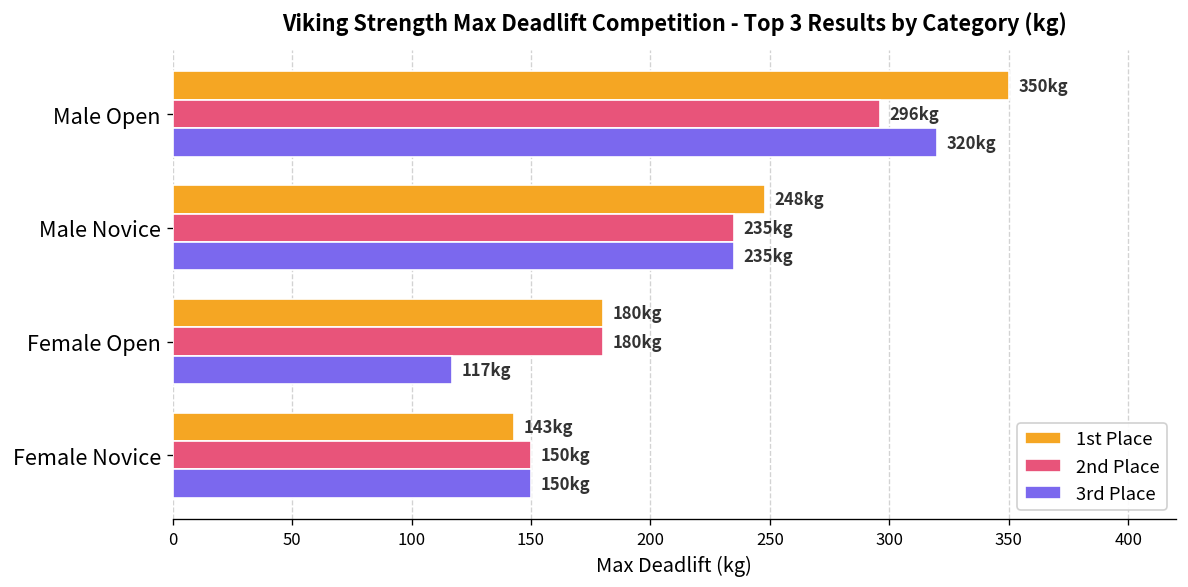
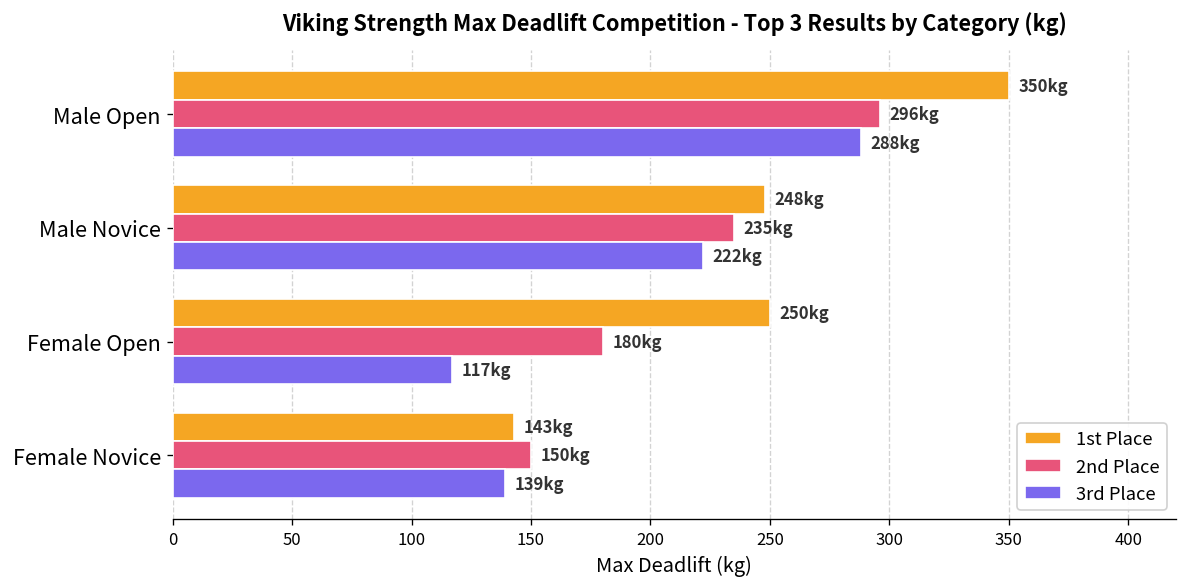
3rd Place, Male Open: 320 -> 288
3rd Place, Male Novice: 235 -> 222
1st Place, Female Open: 180 -> 250
3rd Place, Female Novice: 150 -> 139
